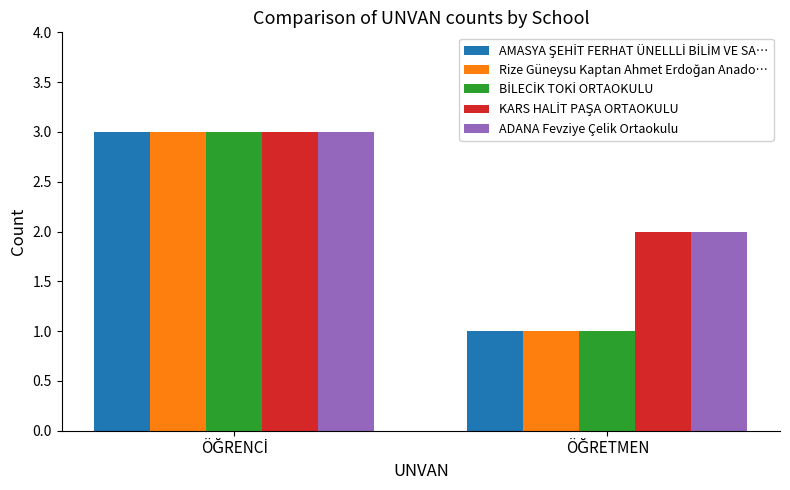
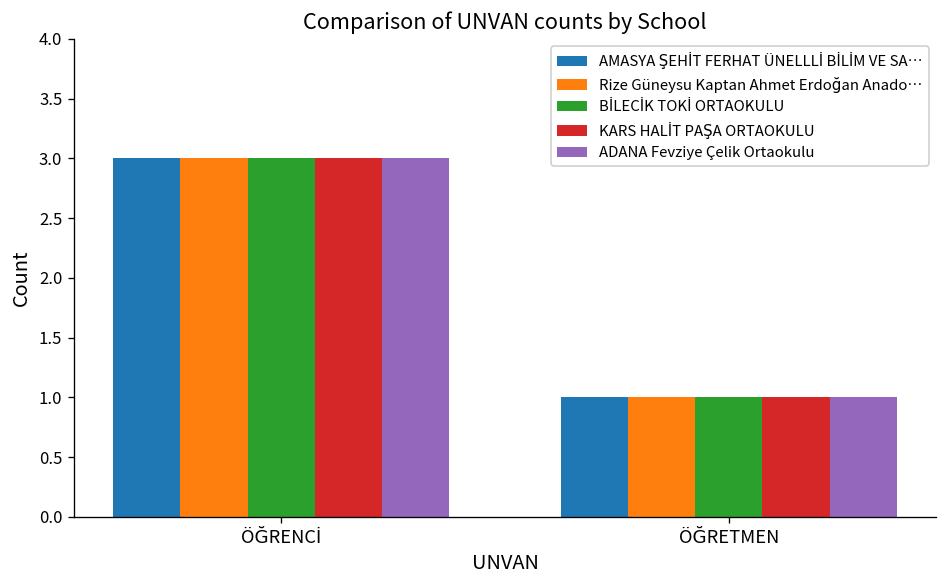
KARS HALİT PAŞA ORTAOKULU, ÖĞRETMEN: 2 -> 1
ADANA Fevziye Çelik Ortaokulu, ÖĞRETMEN: 2 -> 1
